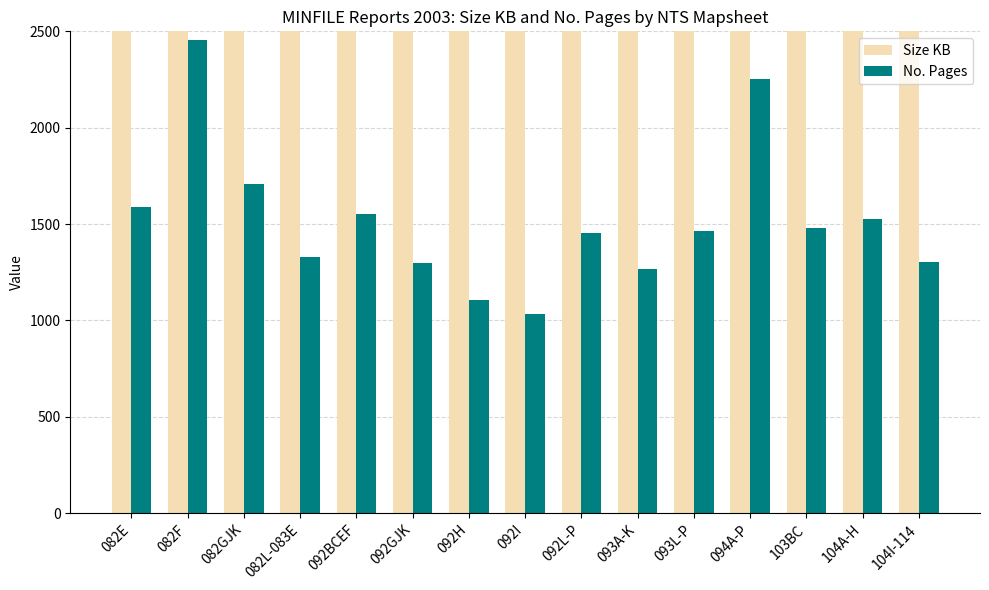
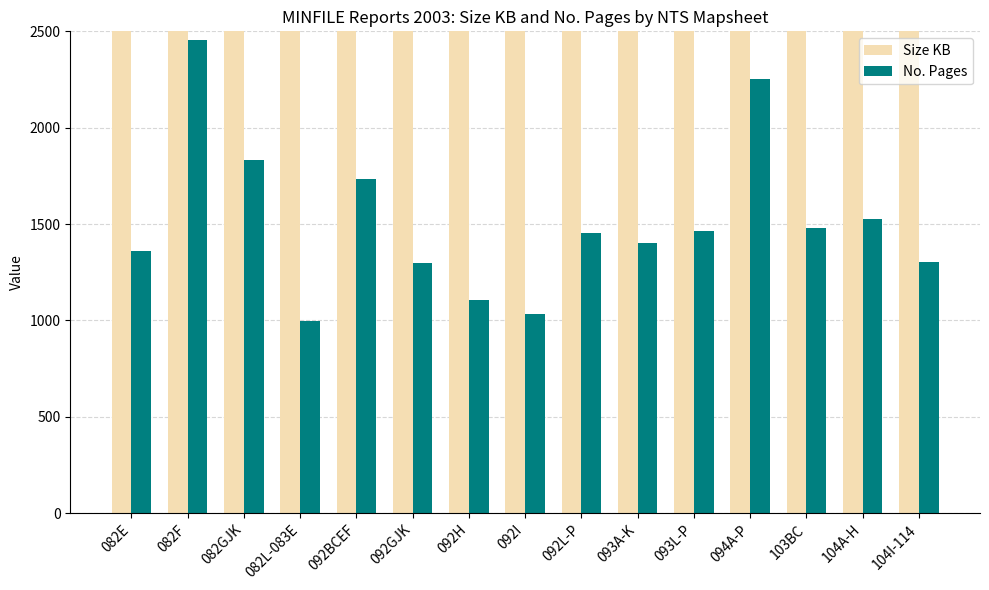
No. Pages, 082E: 1590 -> 1360
No. Pages, 082GJK: 1710 -> 1830
No. Pages, 082L-083E: 1330 -> 1000
No. Pages, 092BCEF: 1550 -> 1730
No. Pages, 093A-K: 1270 -> 1400
